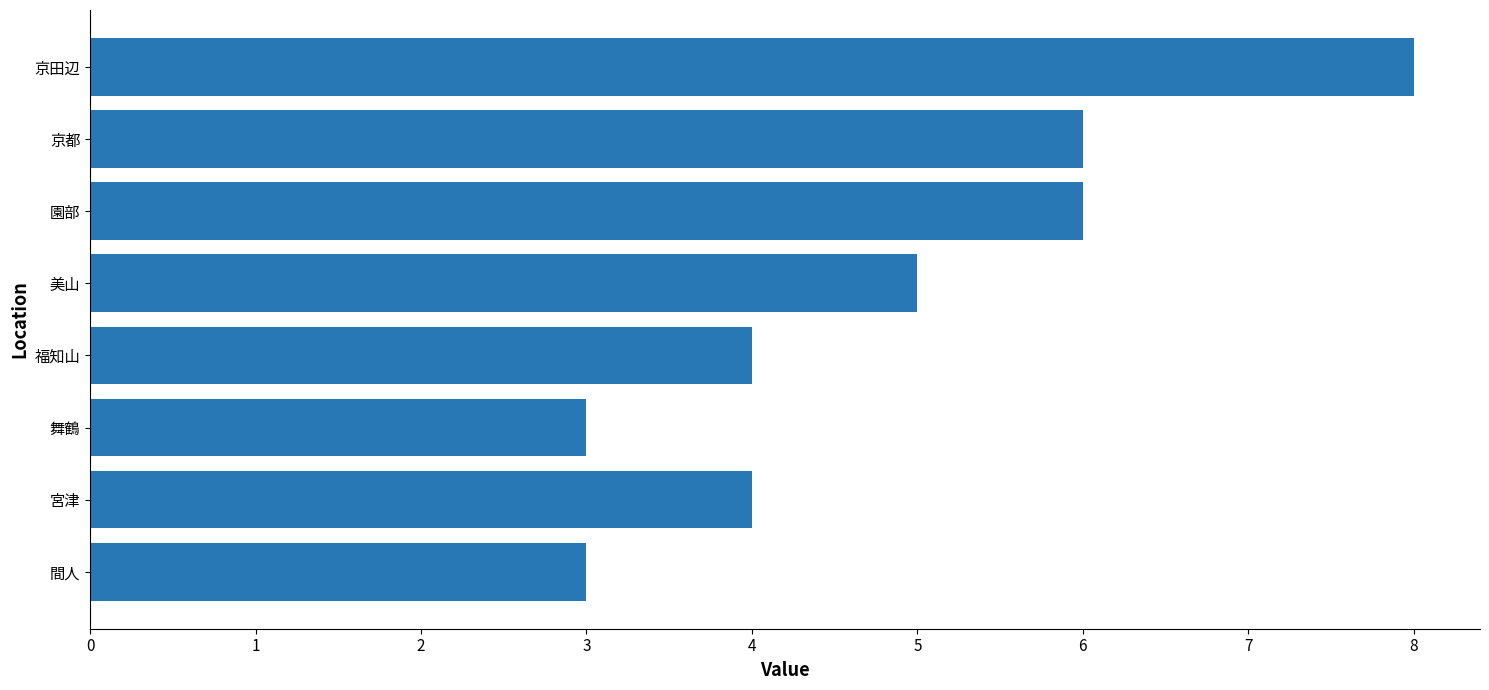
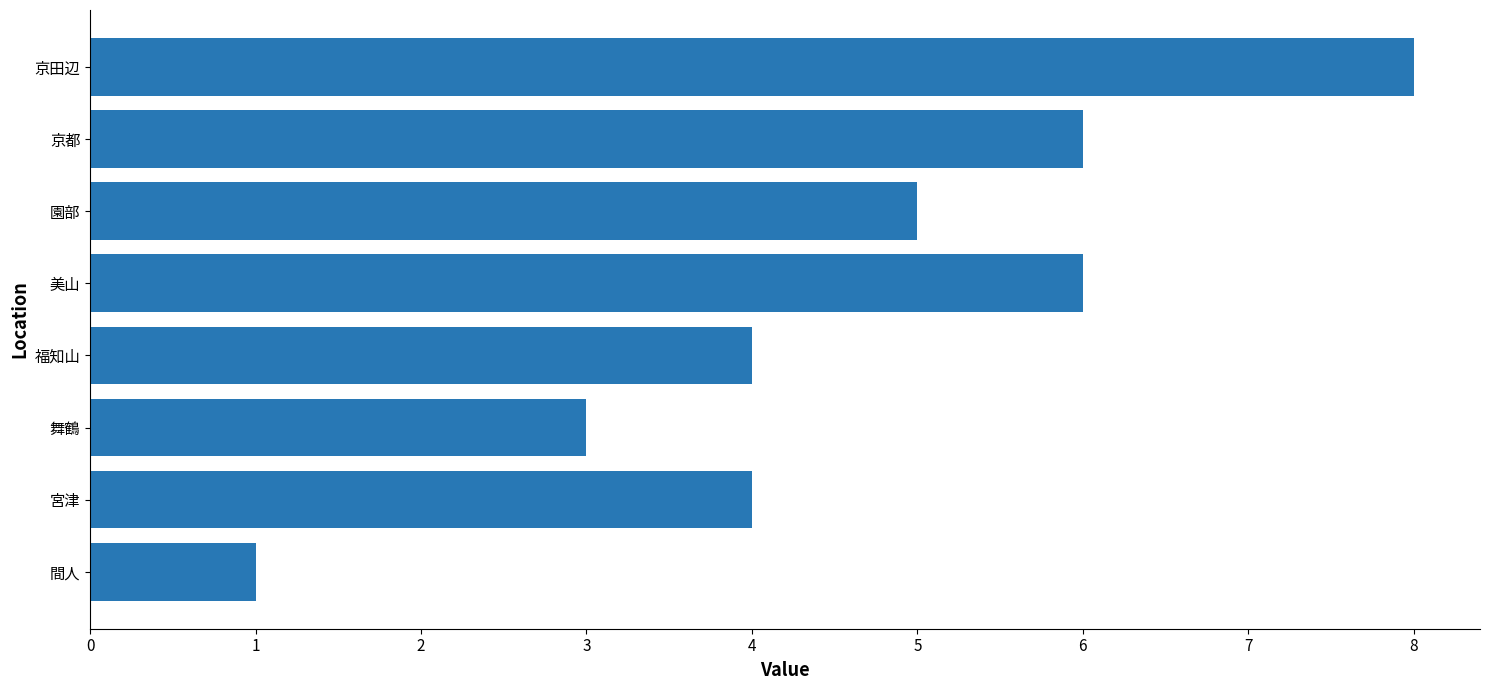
園部: 6 -> 5
美山: 5 -> 6
間人: 3 -> 1
